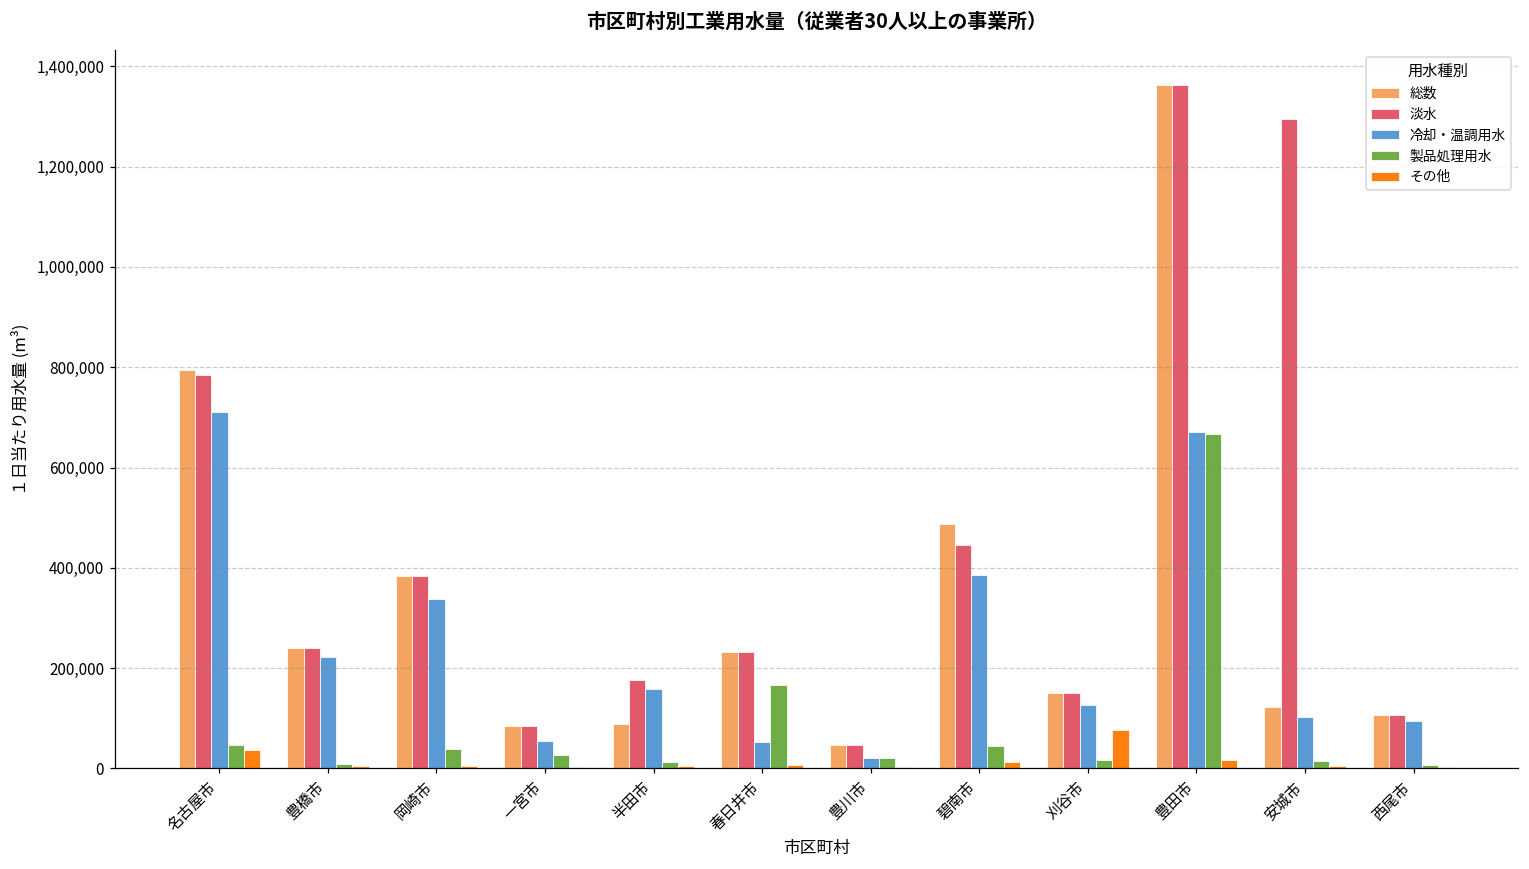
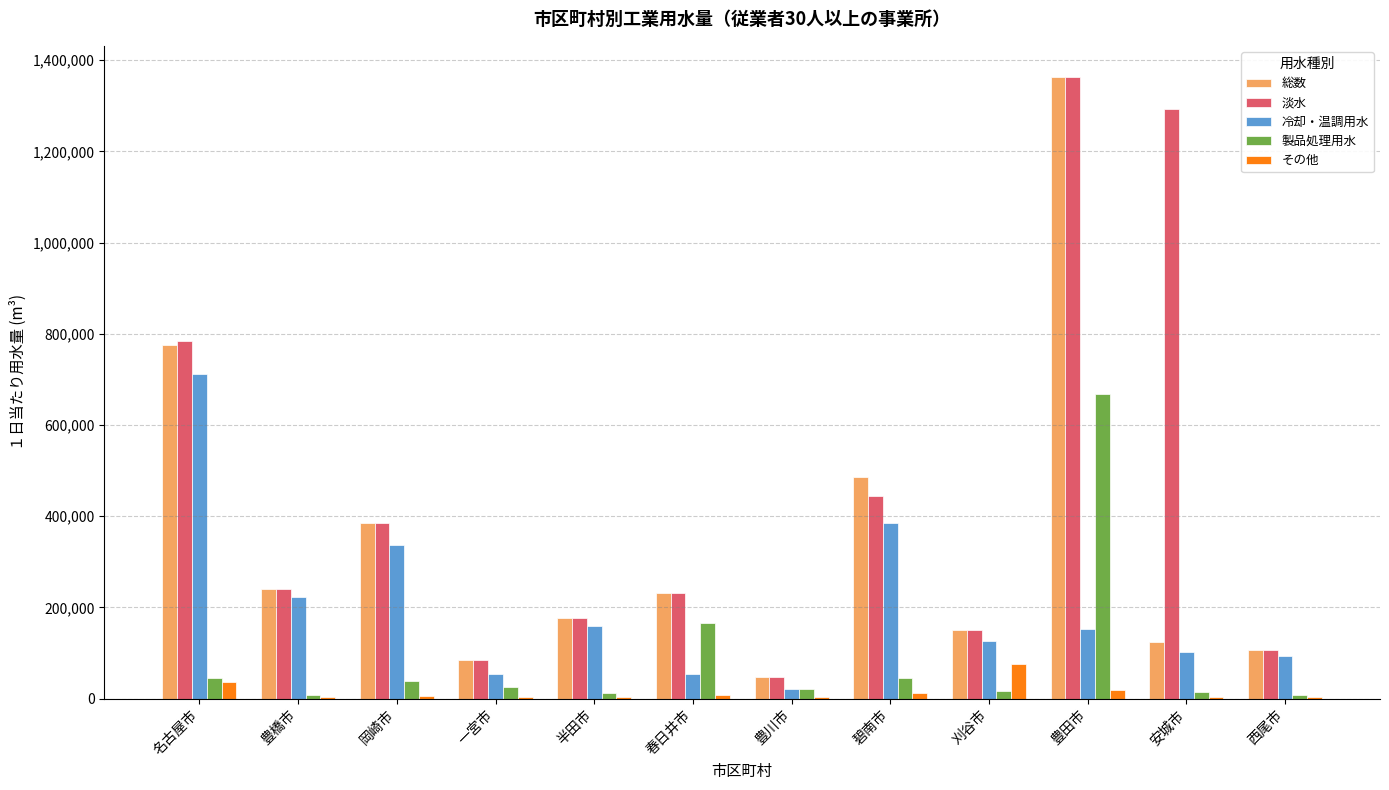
総数, 名古屋市: 800,000 -> 780,000
総数, 半田市: 90,000 -> 180,000
冷却・温調用水, 豊田市: 670,000 -> 150,000
